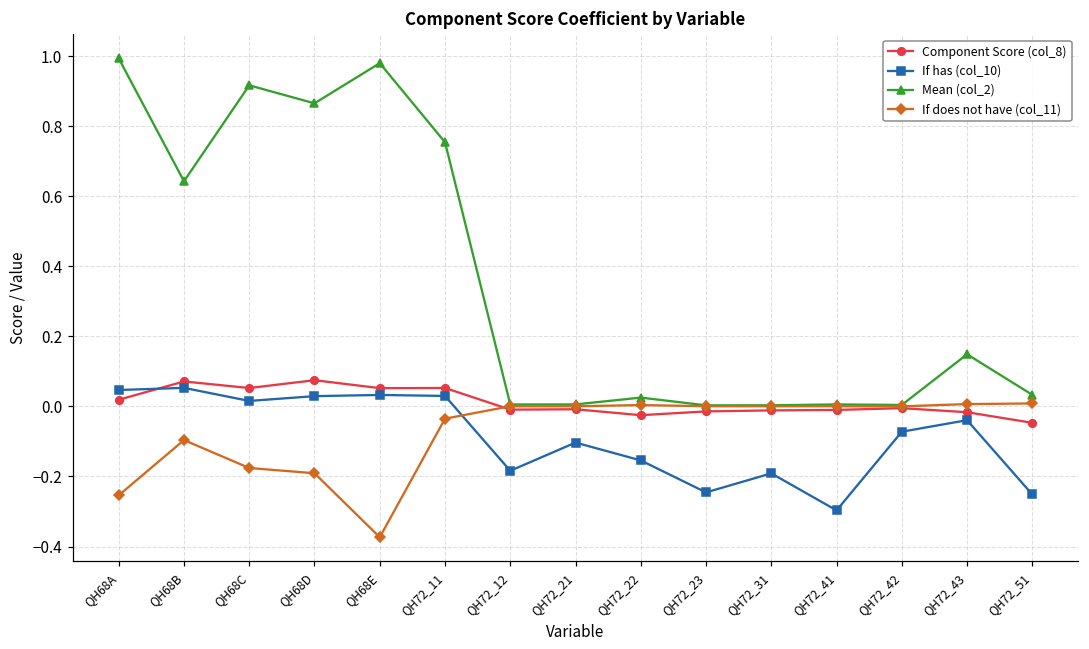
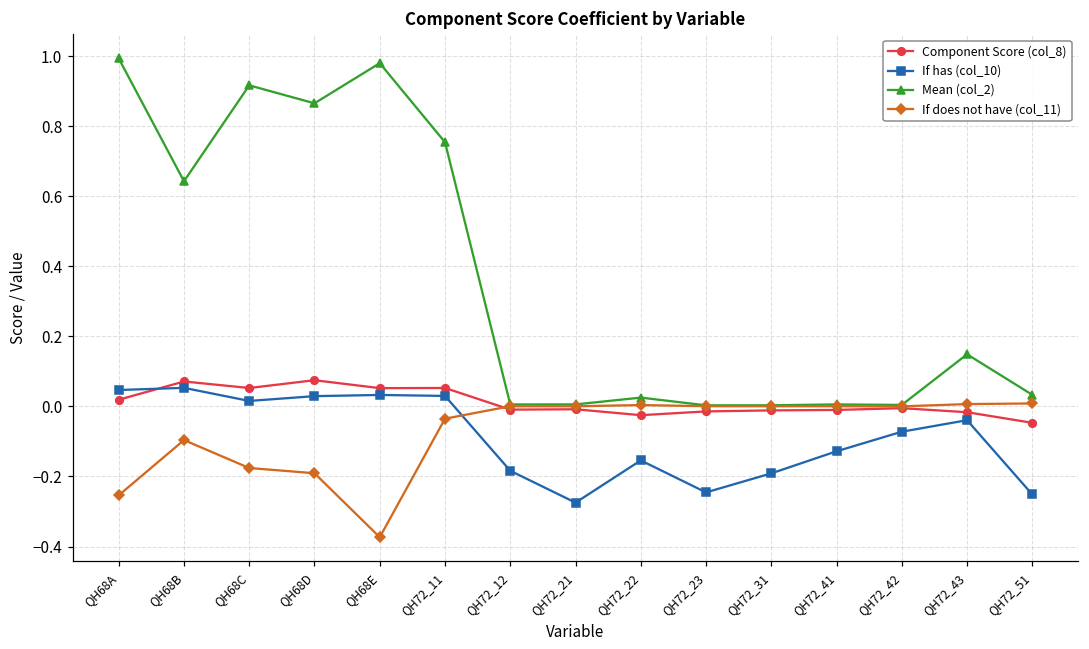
If has (col_10), QH72_21: -0.10 -> -0.27
If has (col_10), QH72_41: -0.30 -> -0.13
